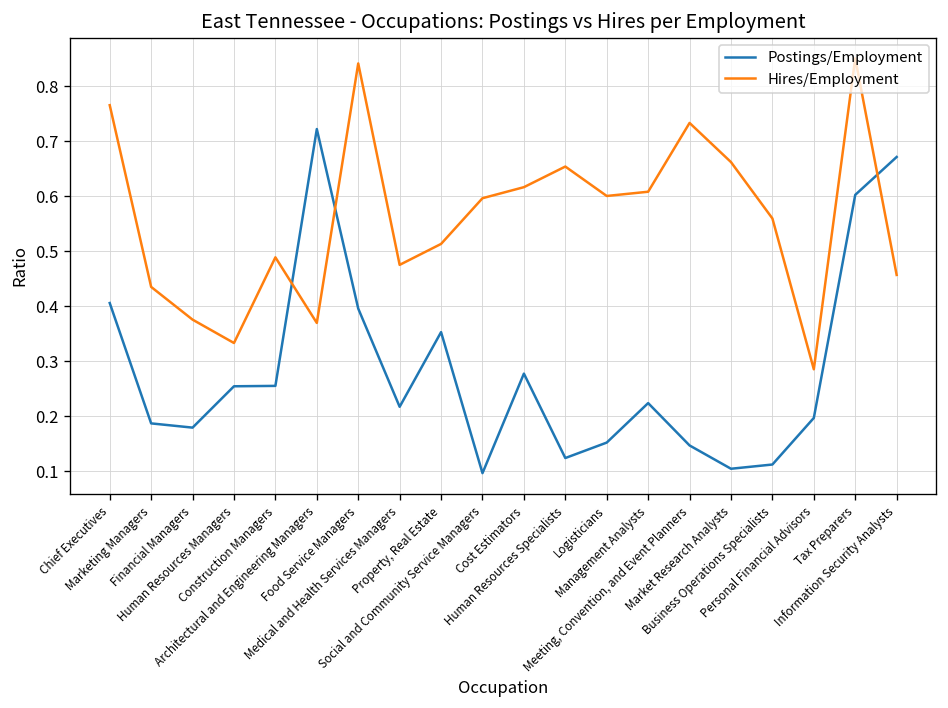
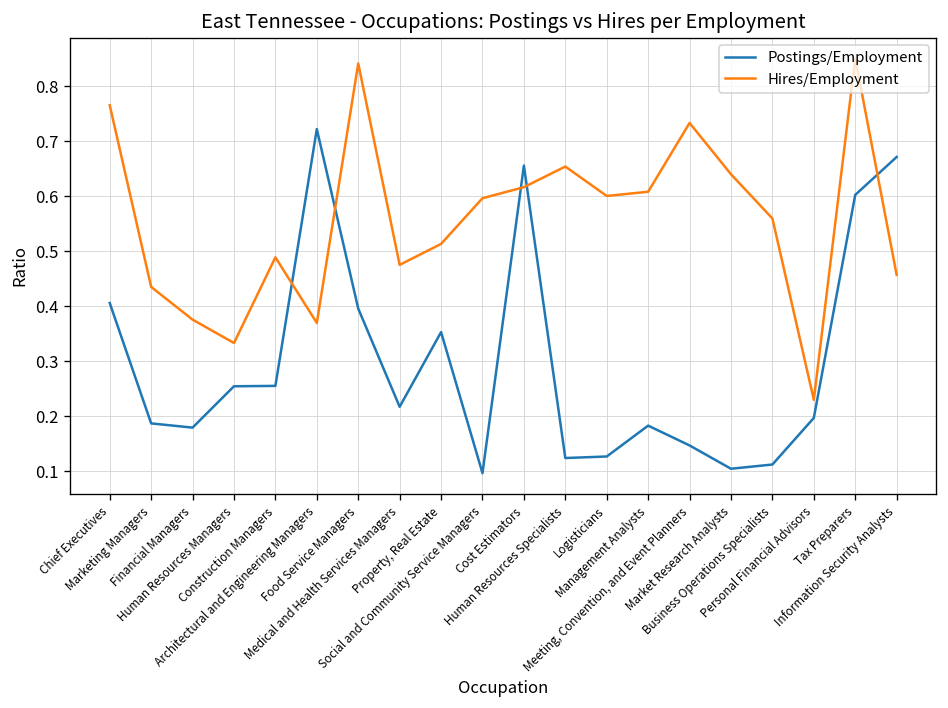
Postings/Employment, Cost Estimators: 0.28 -> 0.66
Postings/Employment, Logisticians: 0.15 -> 0.13
Postings/Employment, Management Analysts: 0.22 -> 0.18
Hires/Employment, Market Research Analysts: 0.66 -> 0.64
Hires/Employment, Personal Financial Advisors: 0.29 -> 0.23
